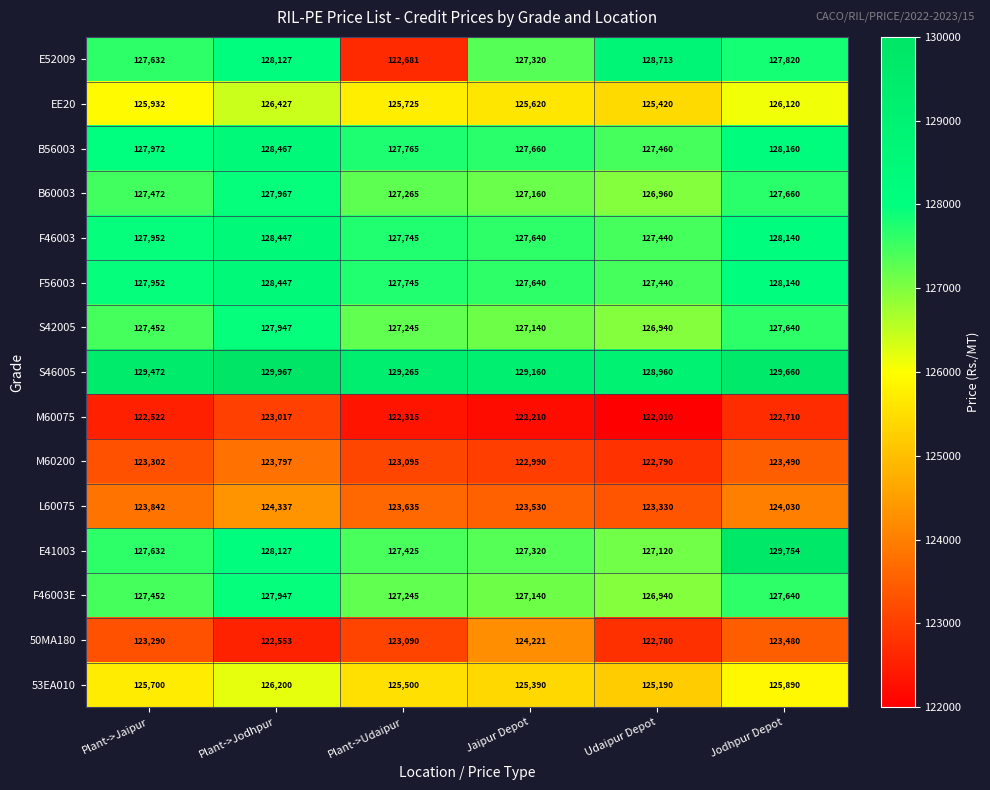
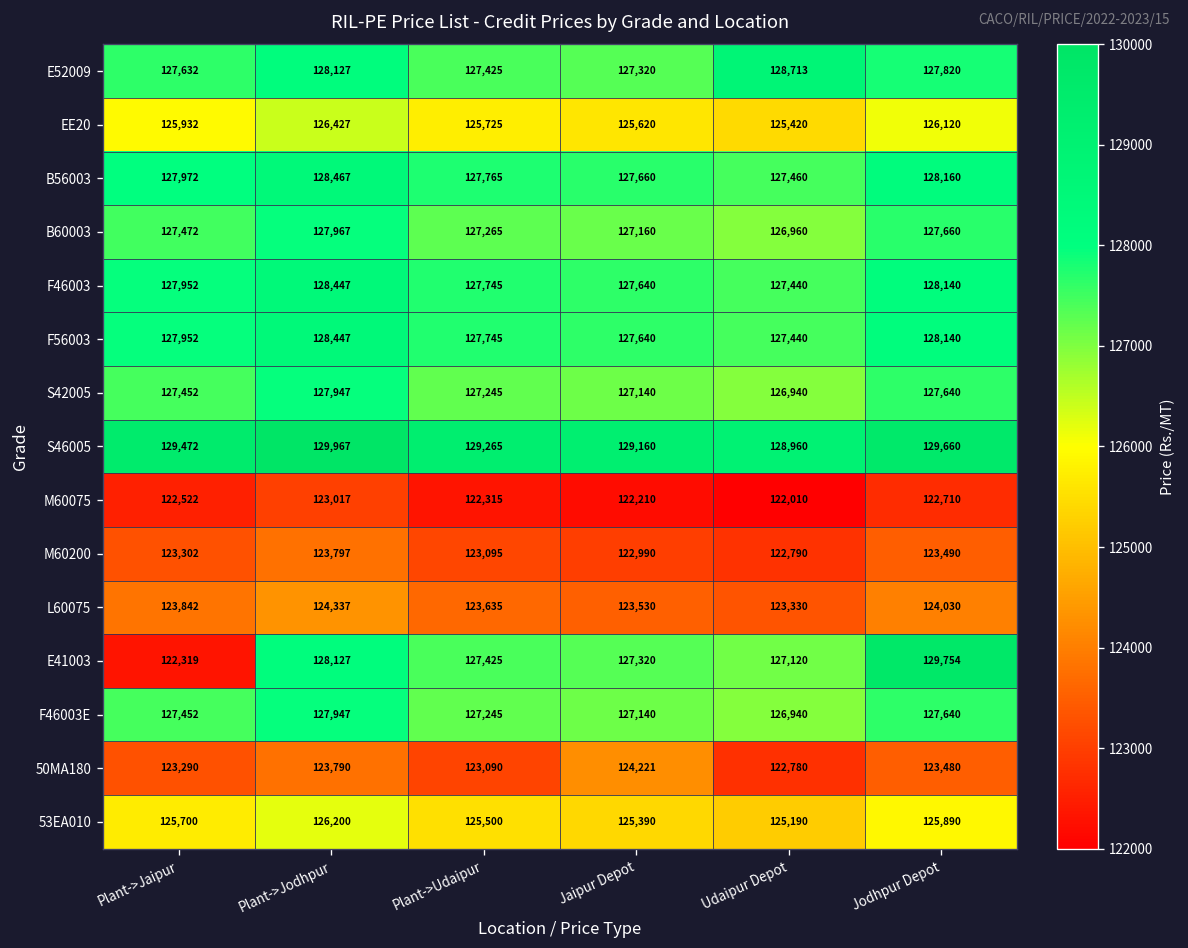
E52009, Plant->Udaipur: 122,681 -> 127,425
E41003, Plant->Jaipur: 127,632 -> 122,319
50MA180, Plant->Jodhpur: 122,553 -> 123,790
